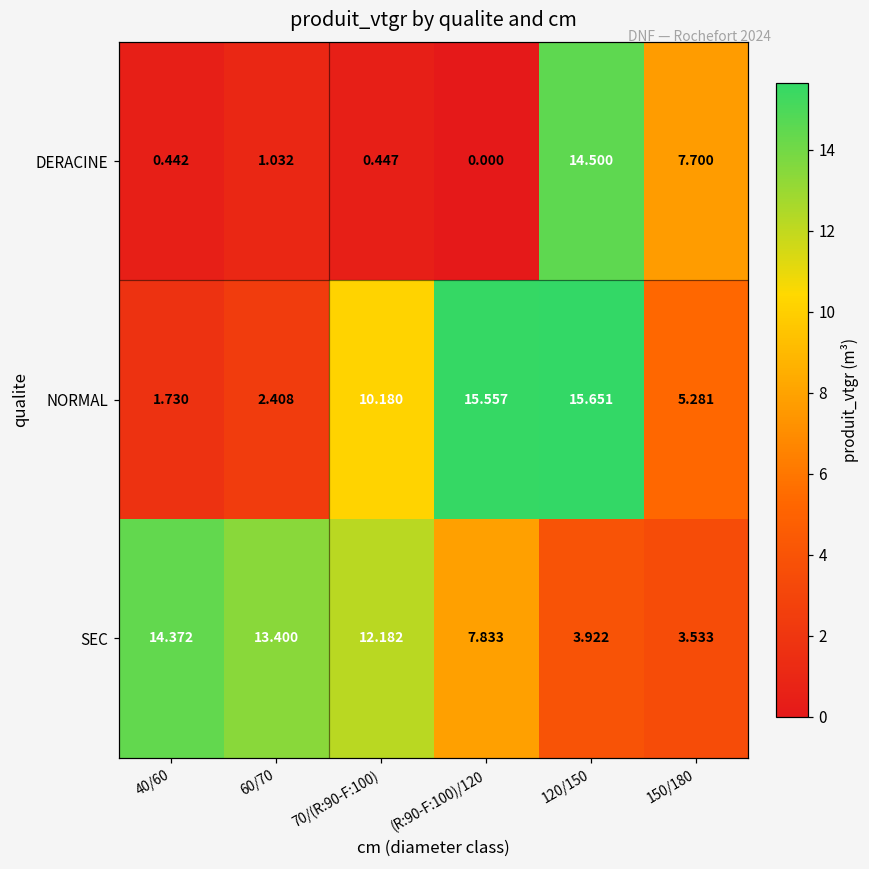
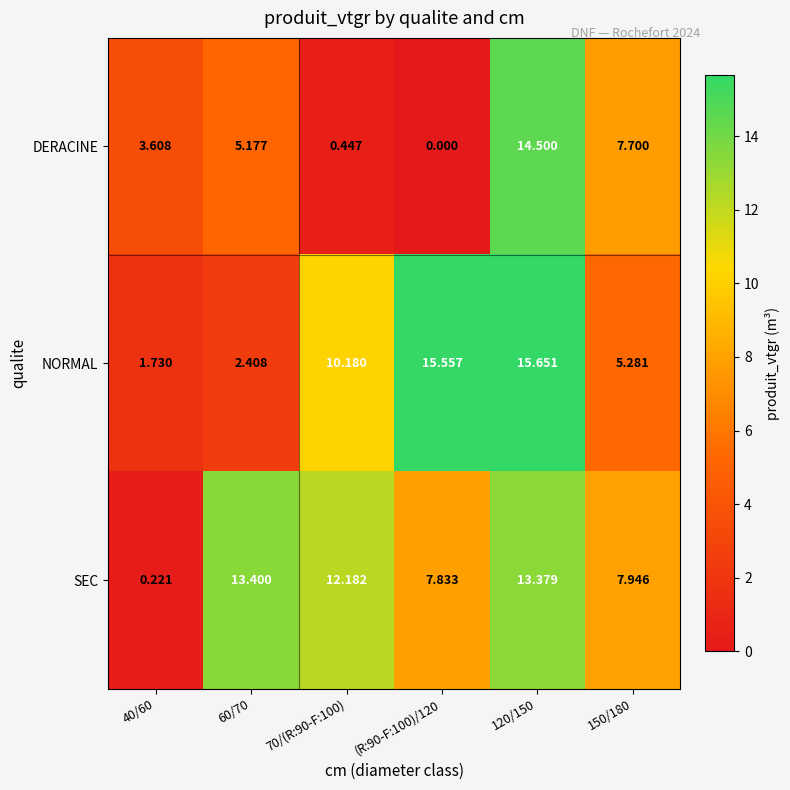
DERACINE, 40/60: 0.442 -> 3.608
DERACINE, 60/70: 1.032 -> 5.177
SEC, 40/60: 14.372 -> 0.221
SEC, 120/150: 3.922 -> 13.379
SEC, 150/180: 3.533 -> 7.946
